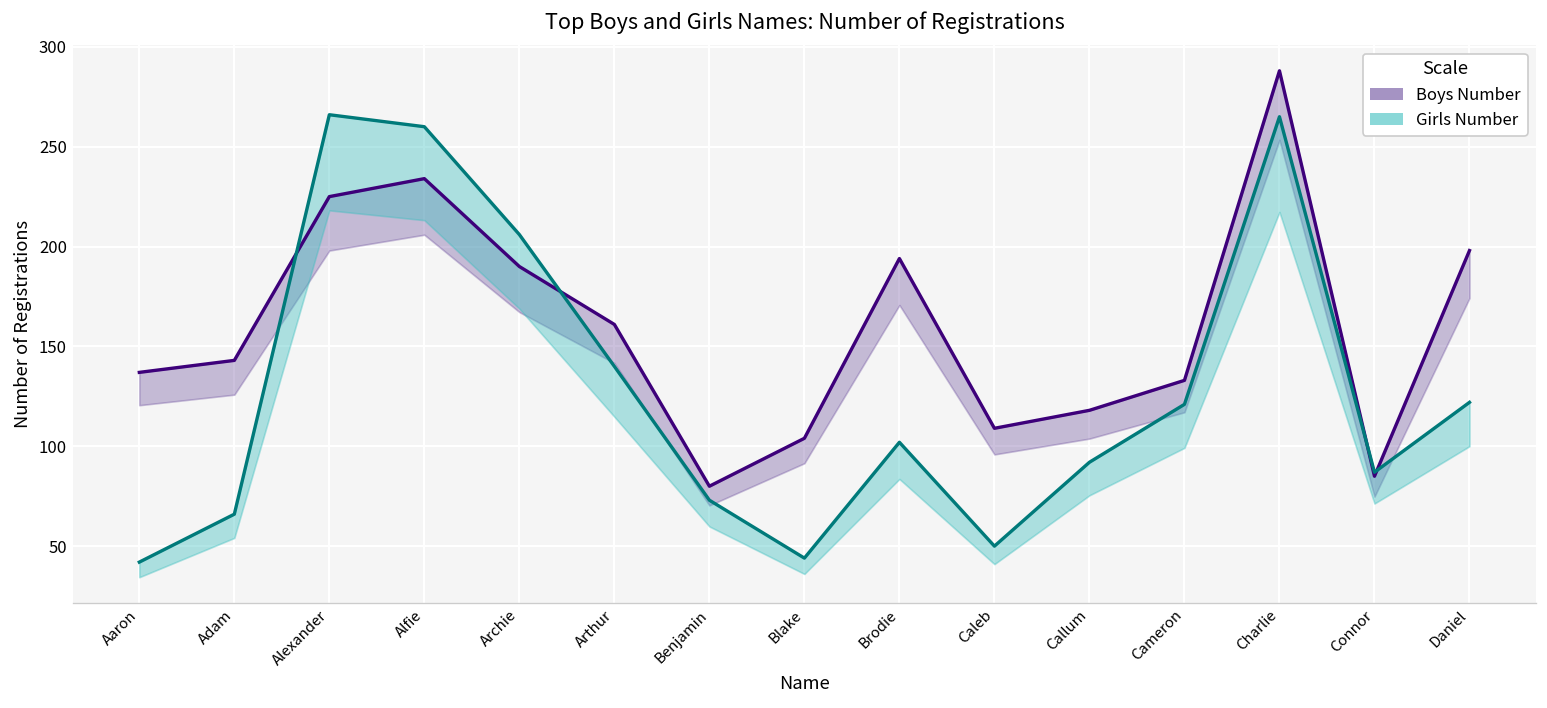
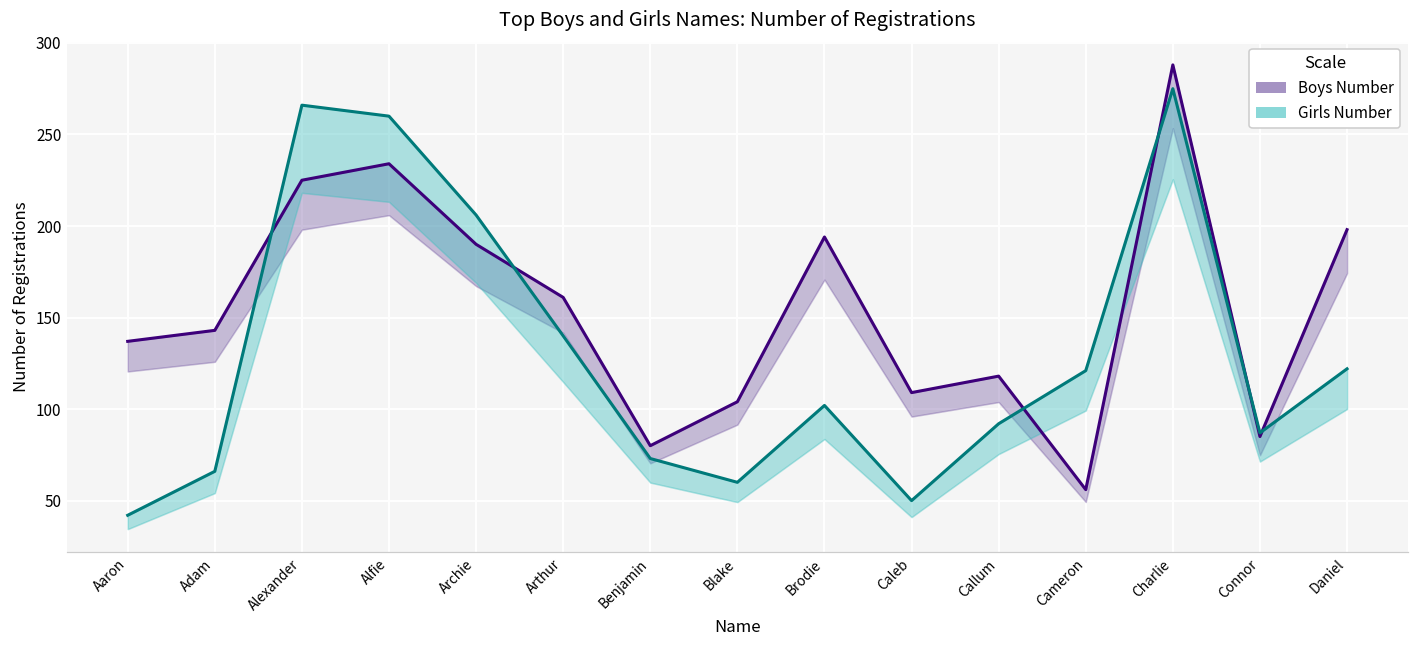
Girls Number, Blake: 44 -> 60
Boys Number, Cameron: 133 -> 56
Girls Number, Charlie: 265 -> 275
